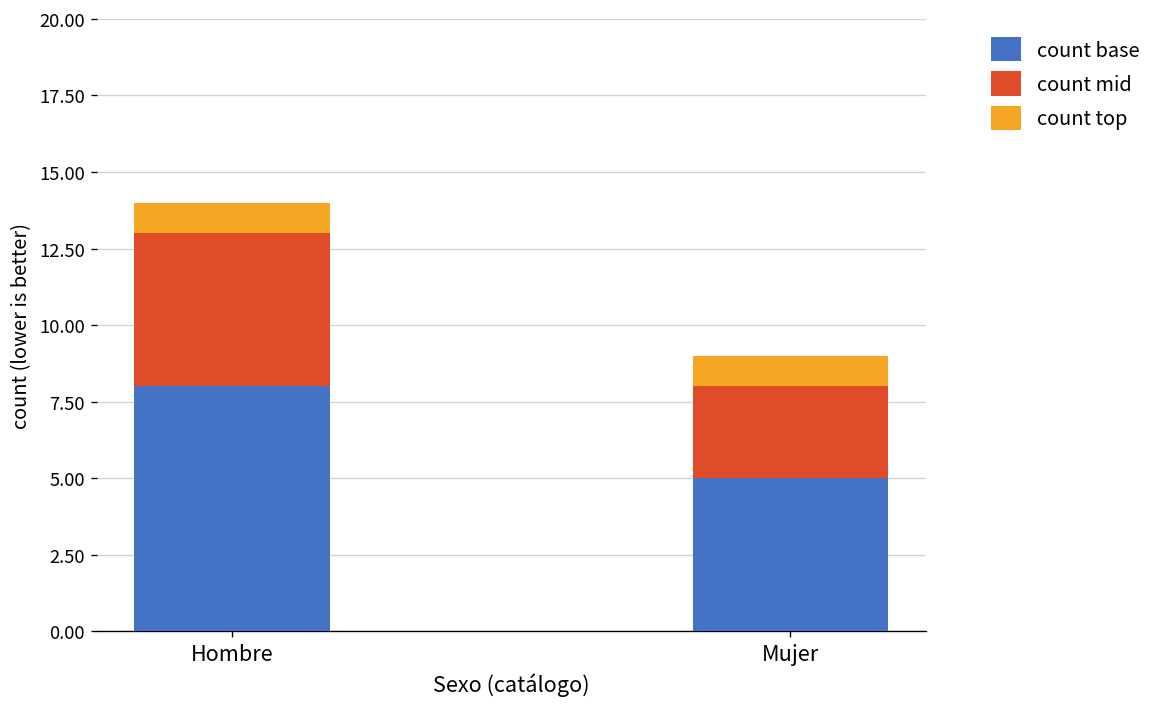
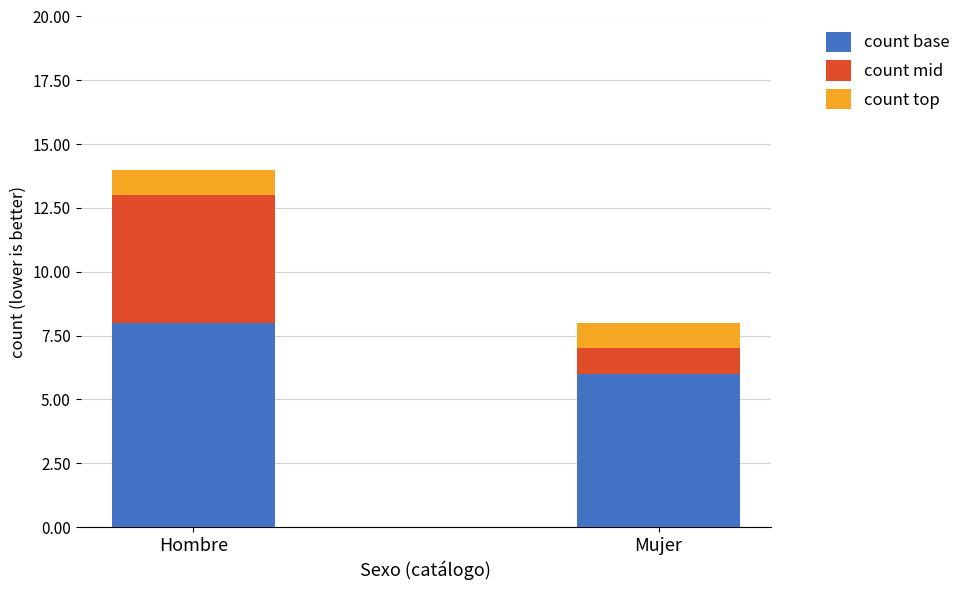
count base, Mujer: 5 -> 6
count mid, Mujer: 3 -> 1
